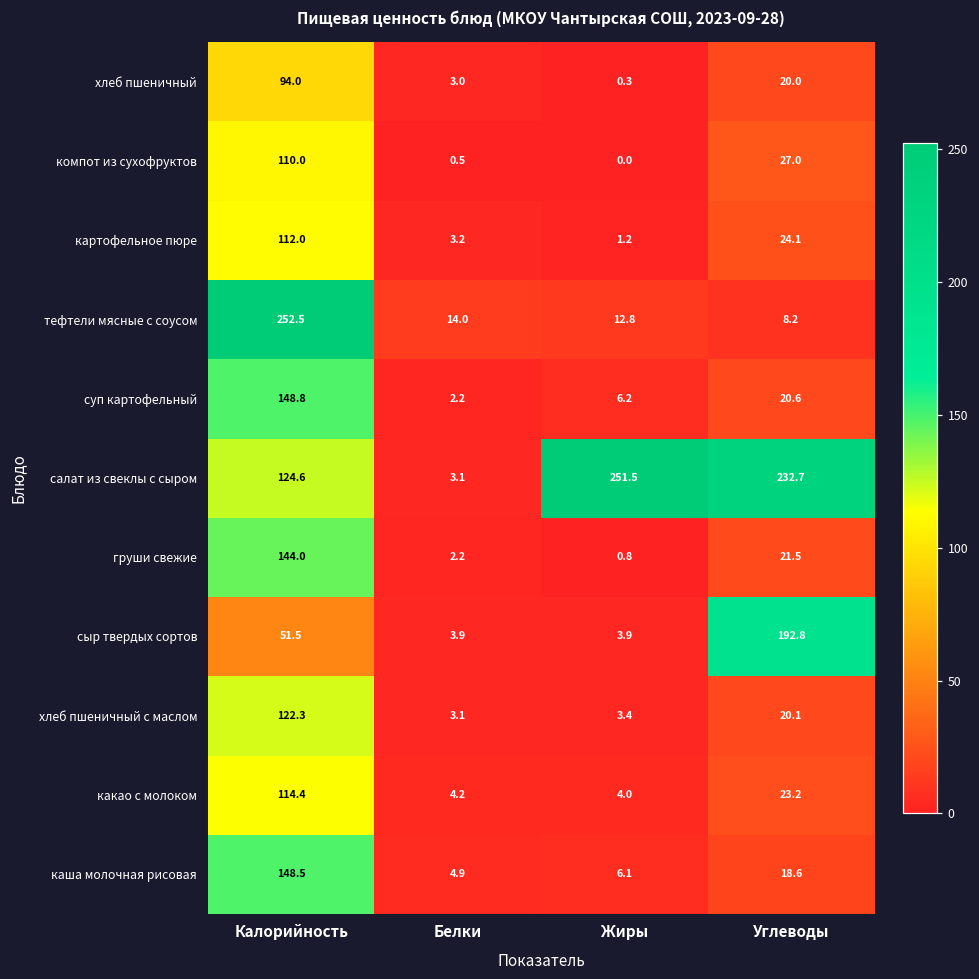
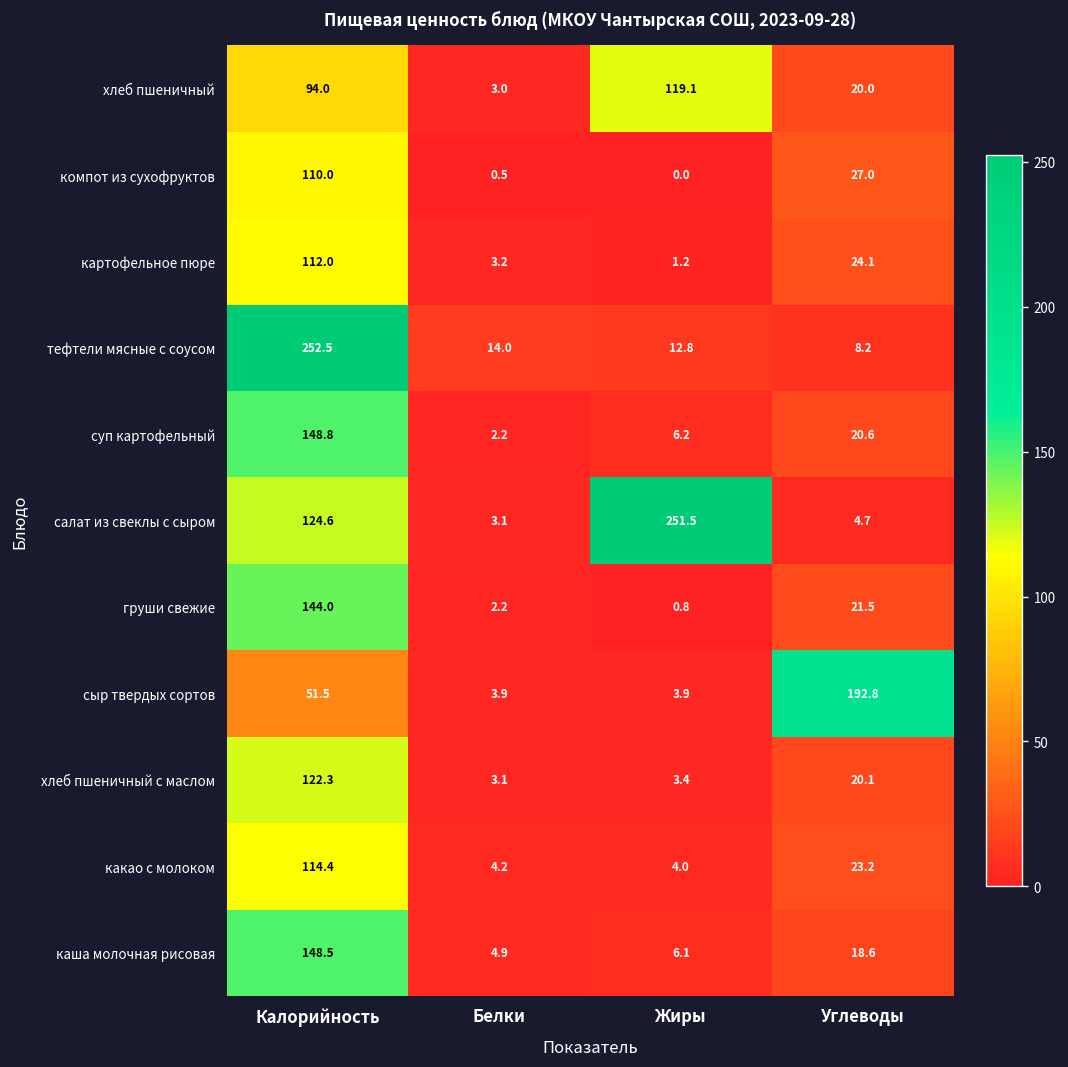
хлеб пшеничный, Жиры: 0.3 -> 119.1
салат из свеклы с сыром, Углеводы: 232.7 -> 4.7
